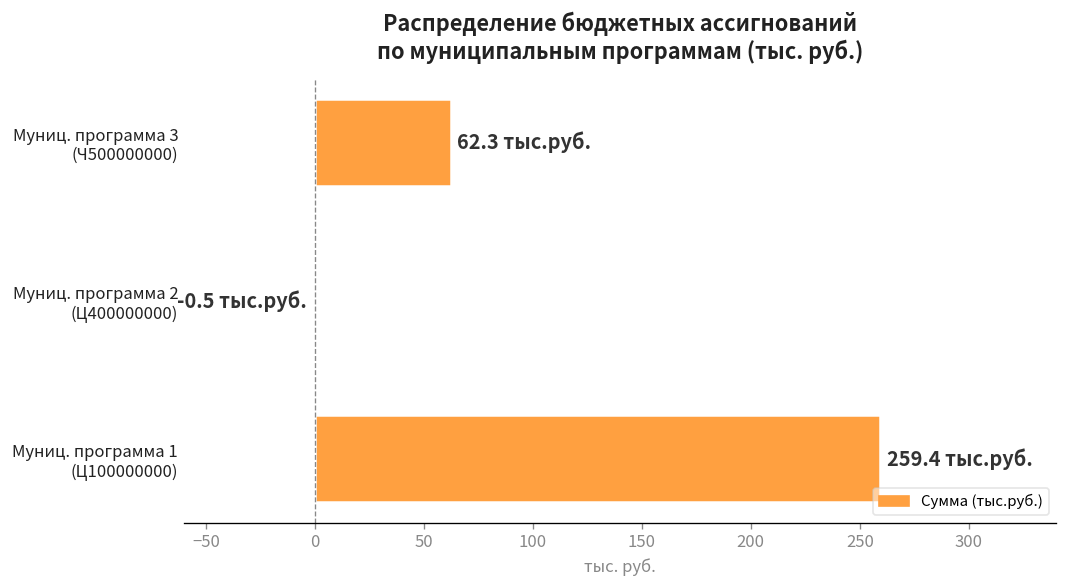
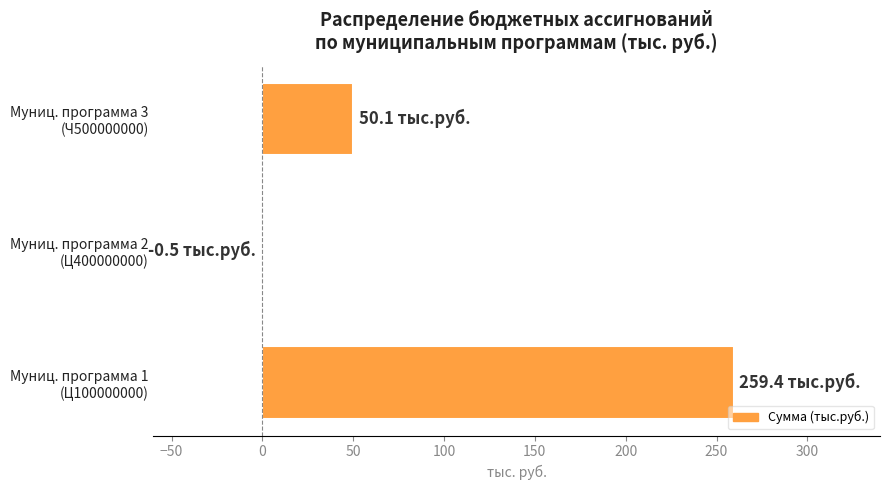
Муниц. программа 3 (Ч500000000): 62.3 -> 50.1
